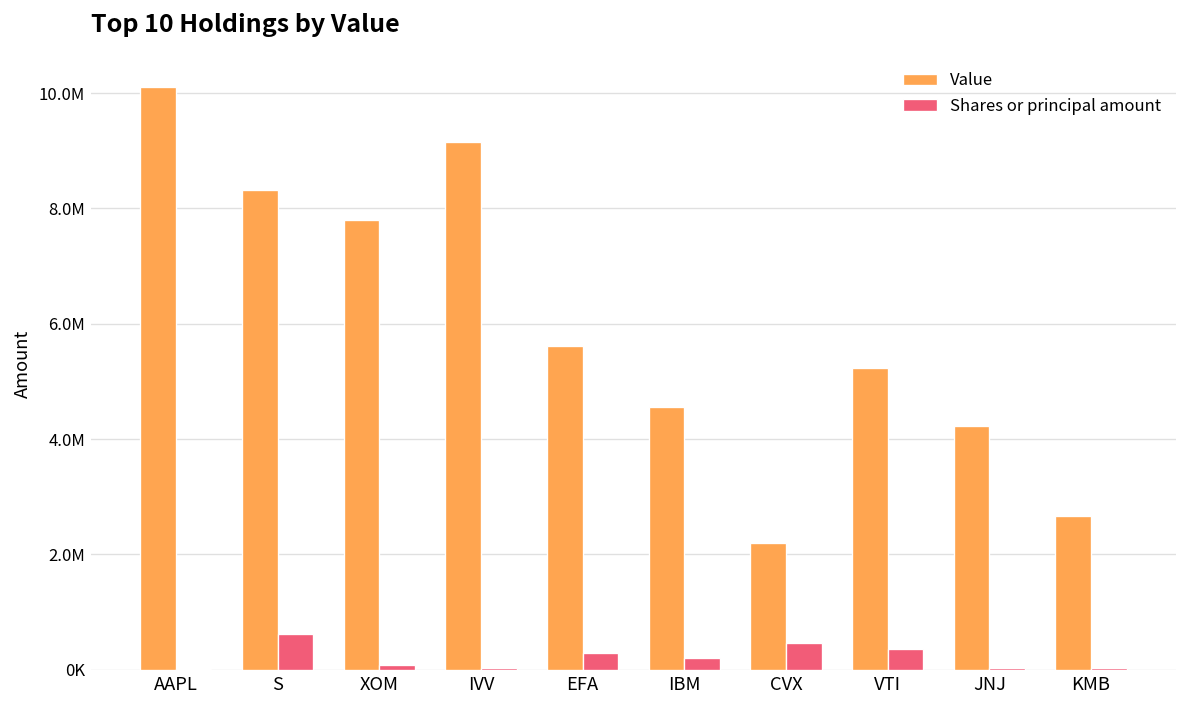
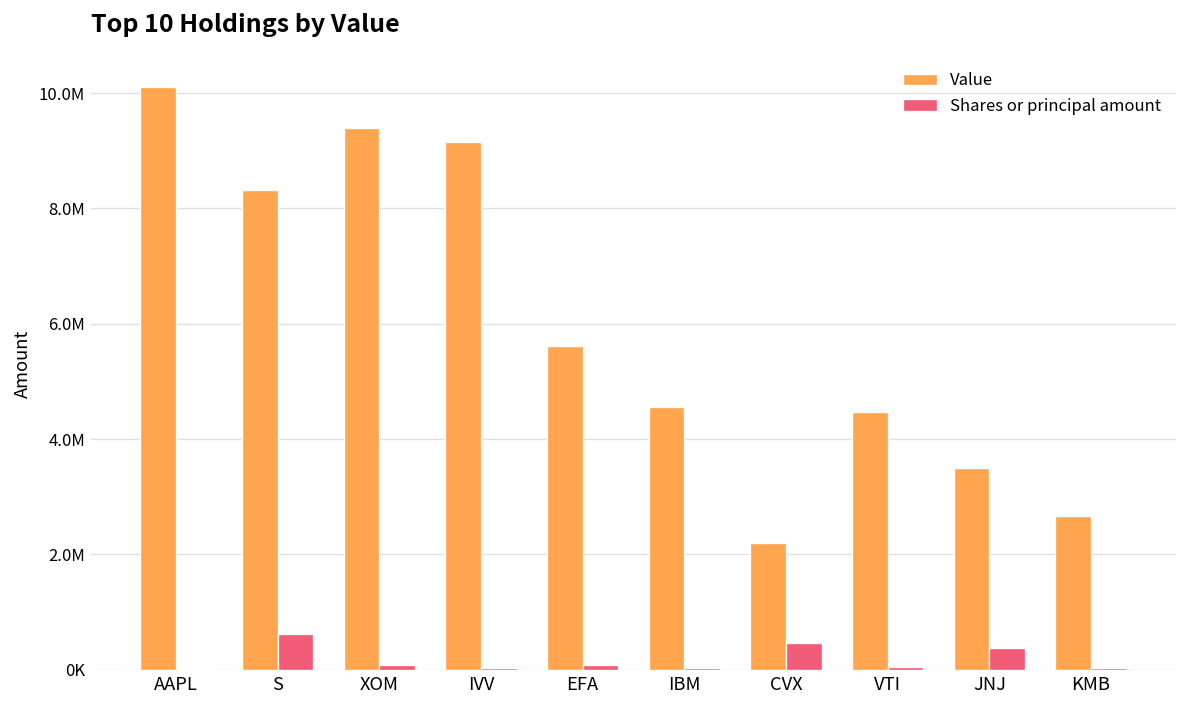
Value, XOM: 7800000 -> 9400000
Shares or principal amount, EFA: 300000 -> 100000
Shares or principal amount, IBM: 200000 -> 0
Value, VTI: 5200000 -> 4500000
Shares or principal amount, VTI: 400000 -> 0
Value, JNJ: 4200000 -> 3500000
Shares or principal amount, JNJ: 0 -> 400000
